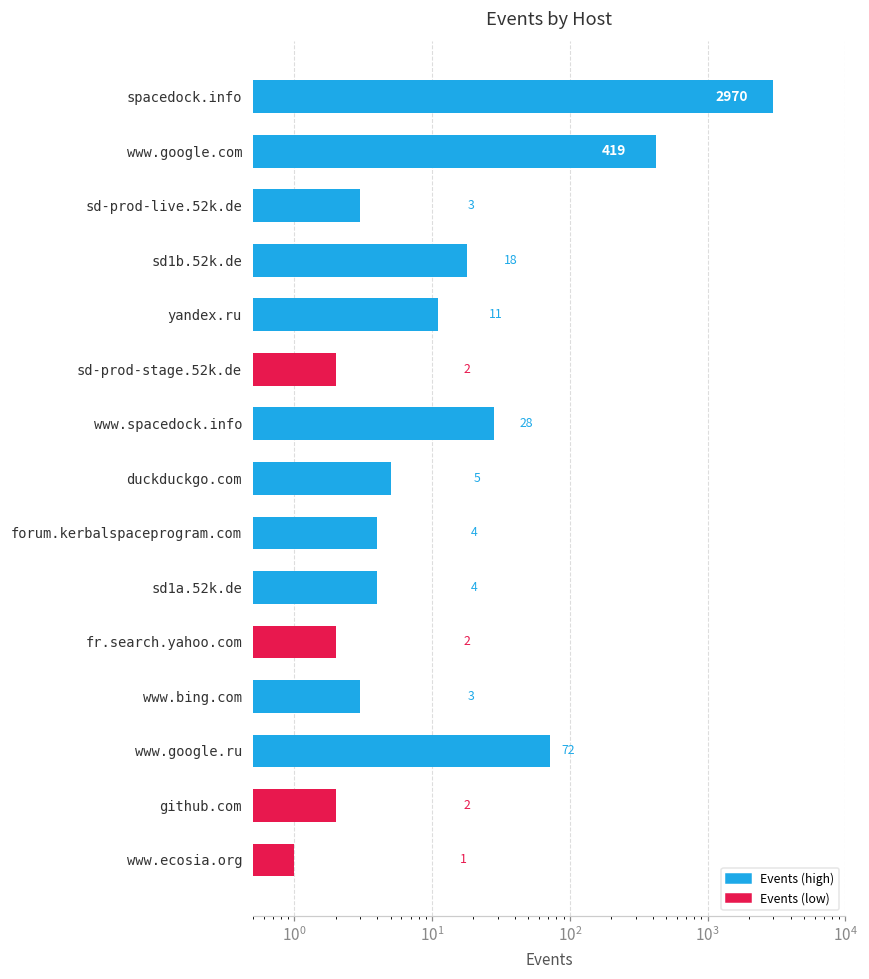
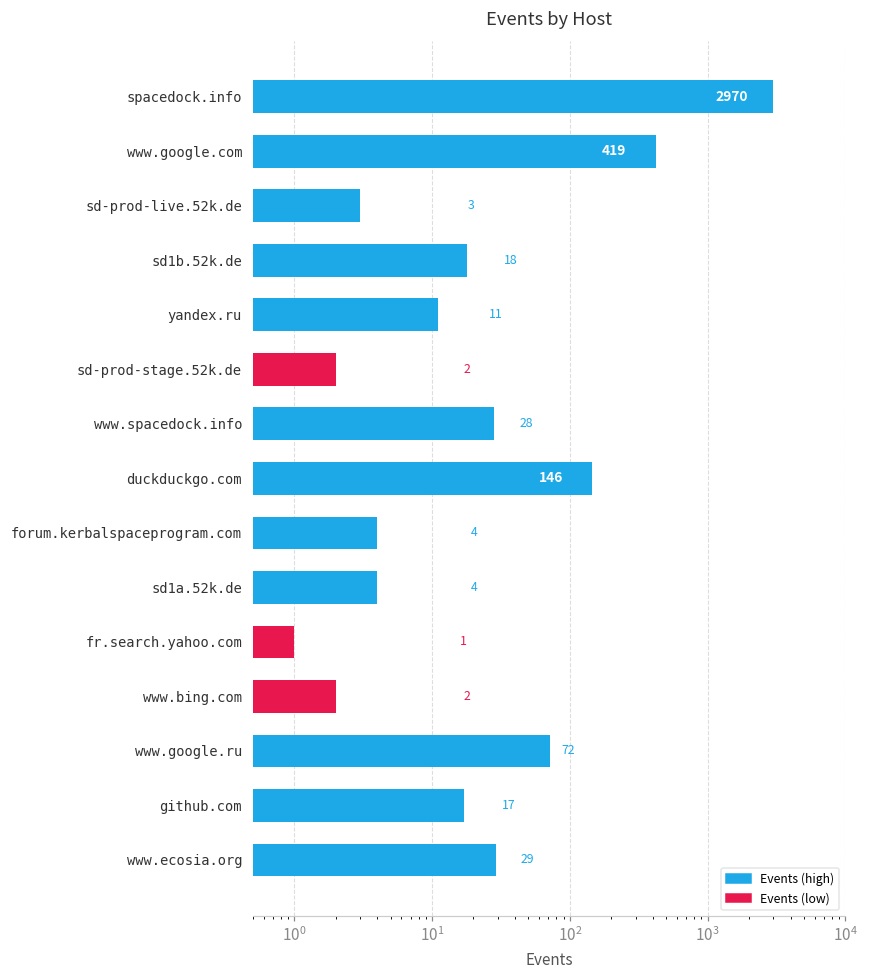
duckduckgo.com: 5 -> 146
fr.search.yahoo.com: 2 -> 1
www.bing.com: 3 -> 2
github.com: 2 -> 17
www.ecosia.org: 1 -> 29
